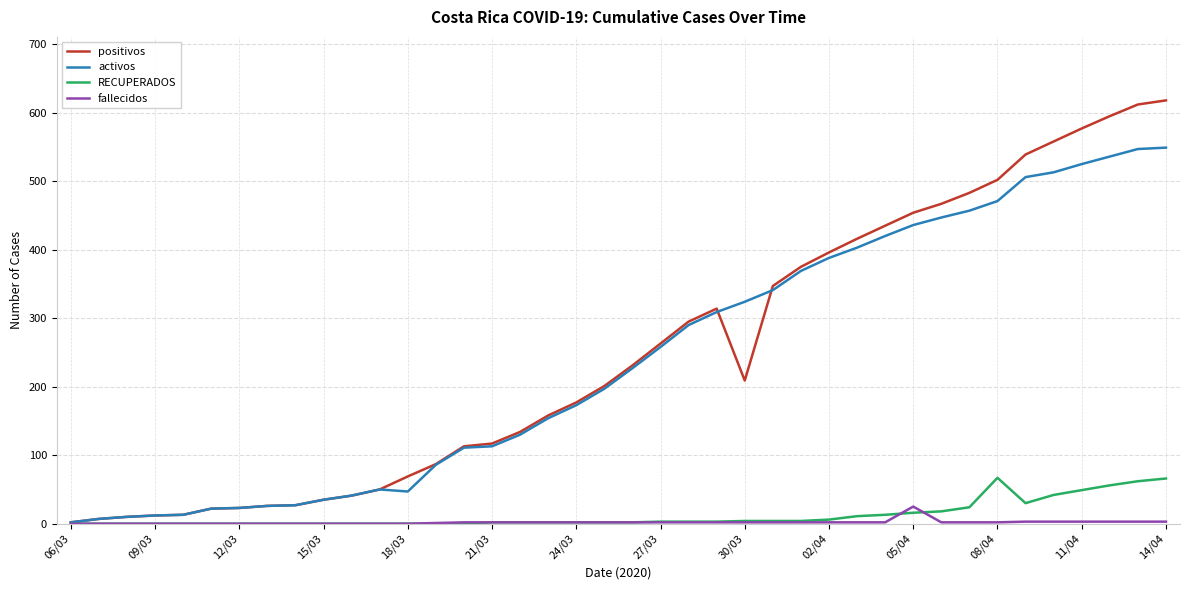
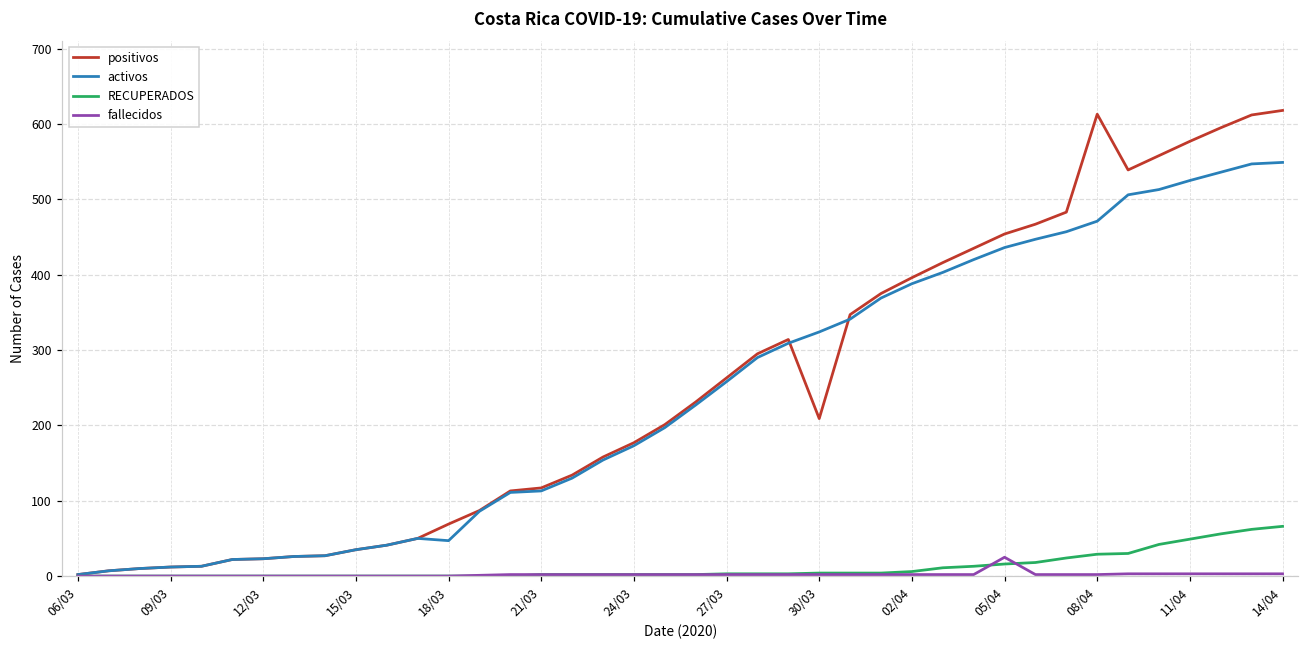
positivos, 08/04: 500 -> 610
RECUPERADOS, 08/04: 70 -> 30
